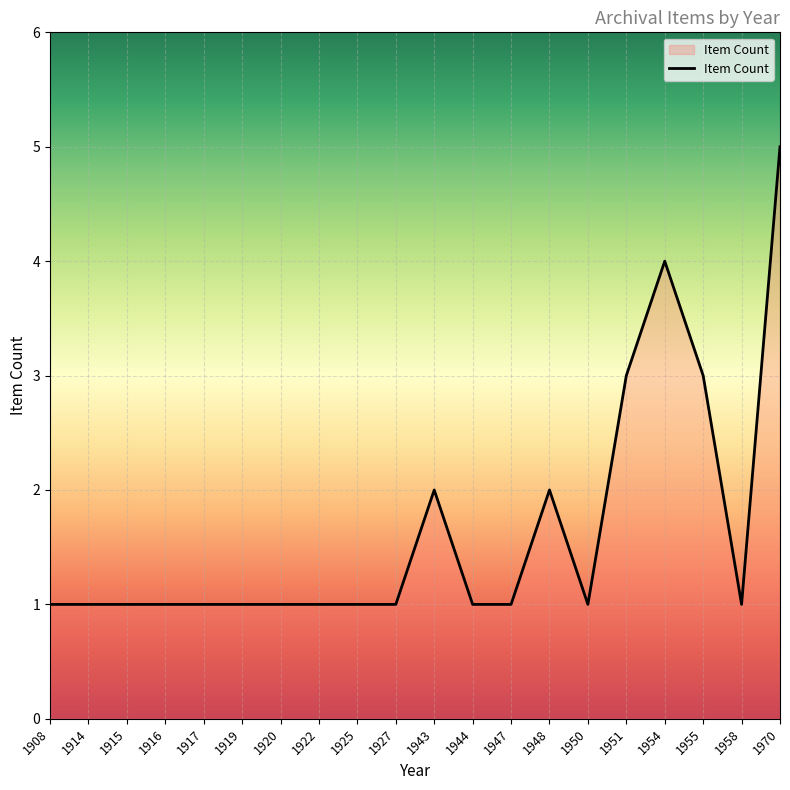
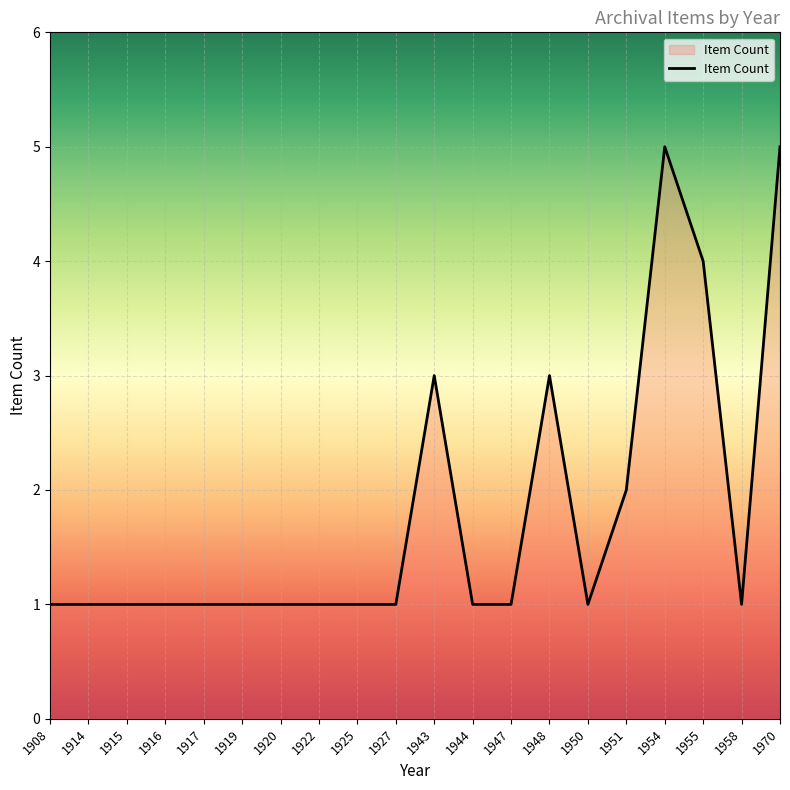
1943: 2 -> 3
1948: 2 -> 3
1951: 3 -> 2
1954: 4 -> 5
1955: 3 -> 4
